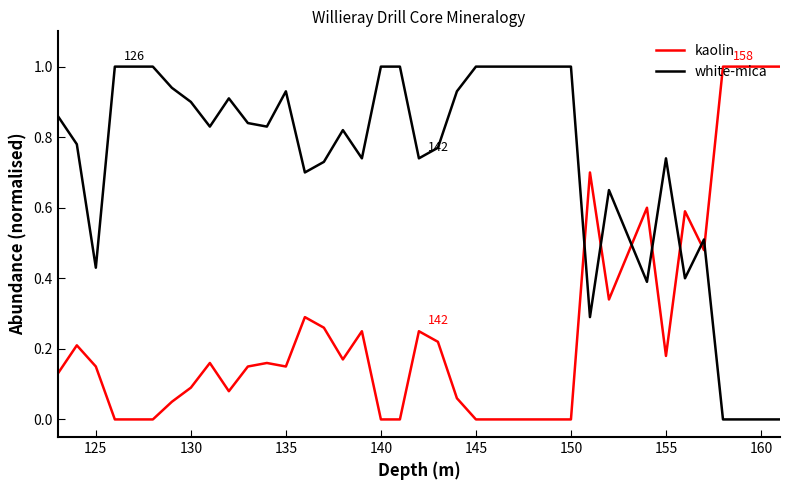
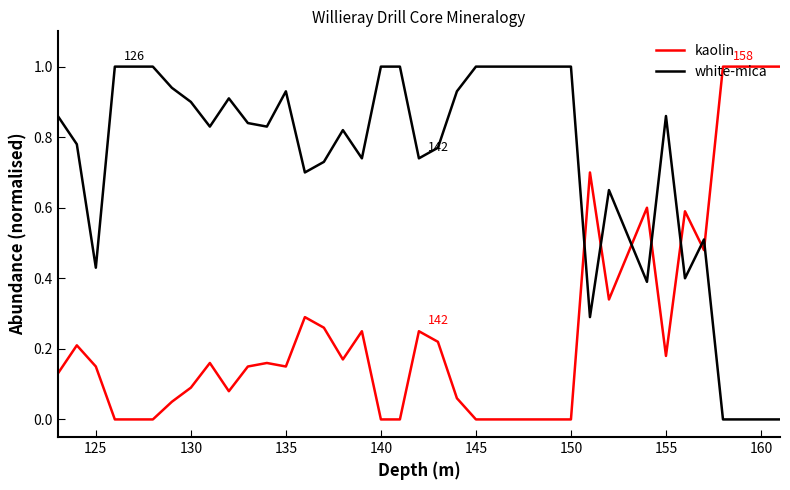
white-mica, 155: 0.74 -> 0.86
